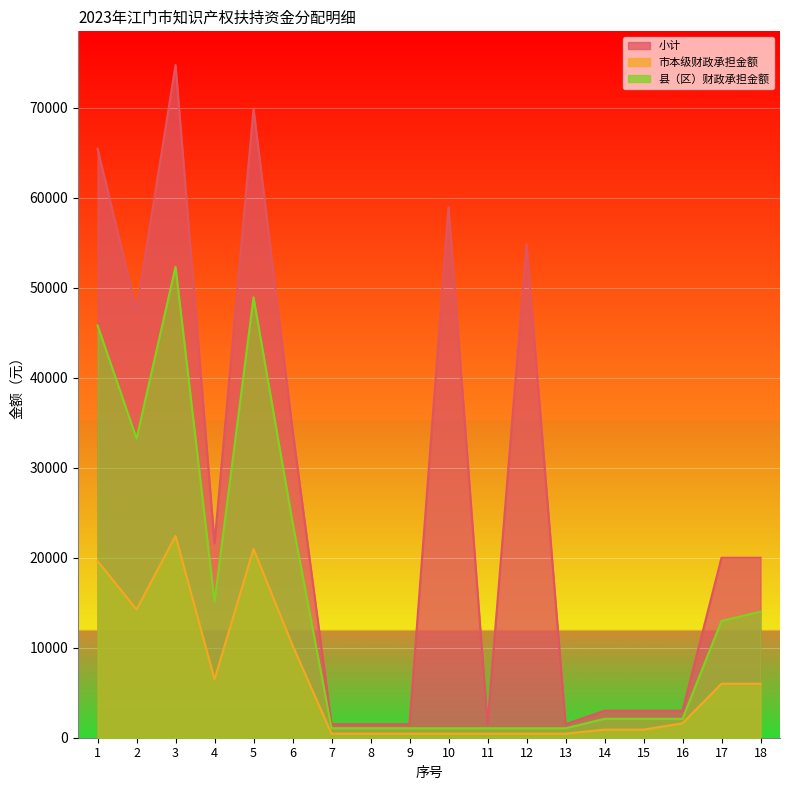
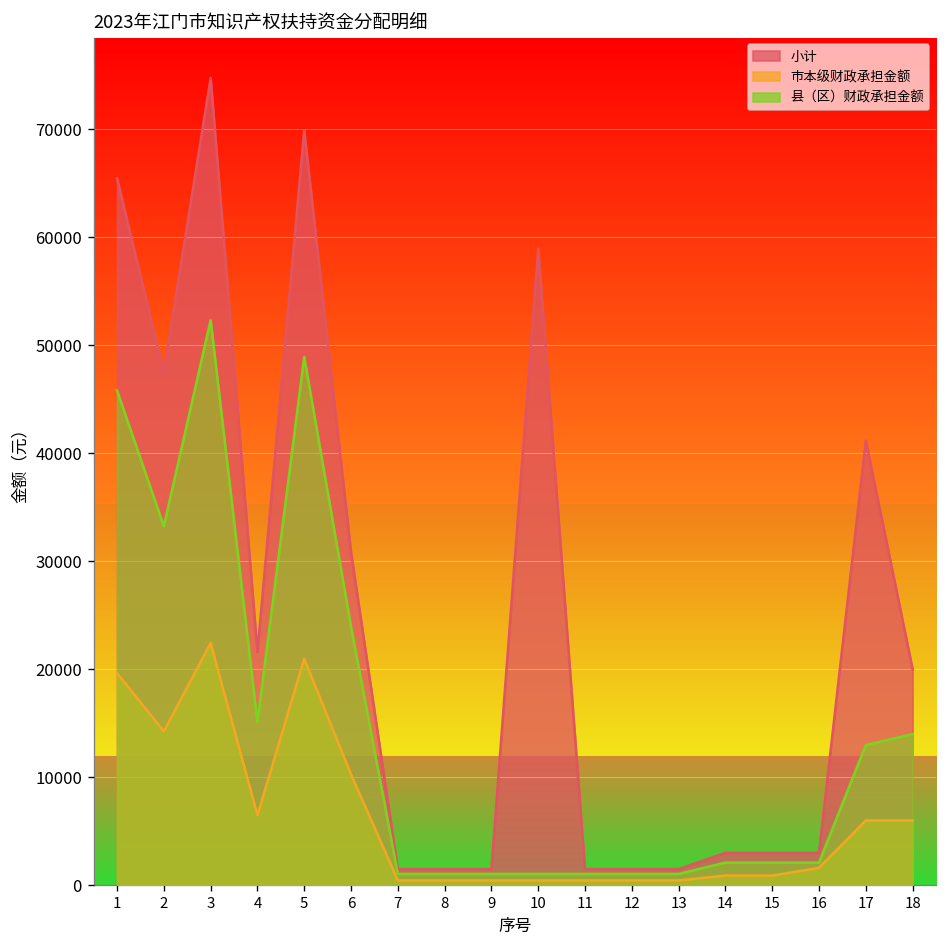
小计, 6: 34000 -> 31000
小计, 12: 55000 -> 2000
小计, 17: 20000 -> 41000
